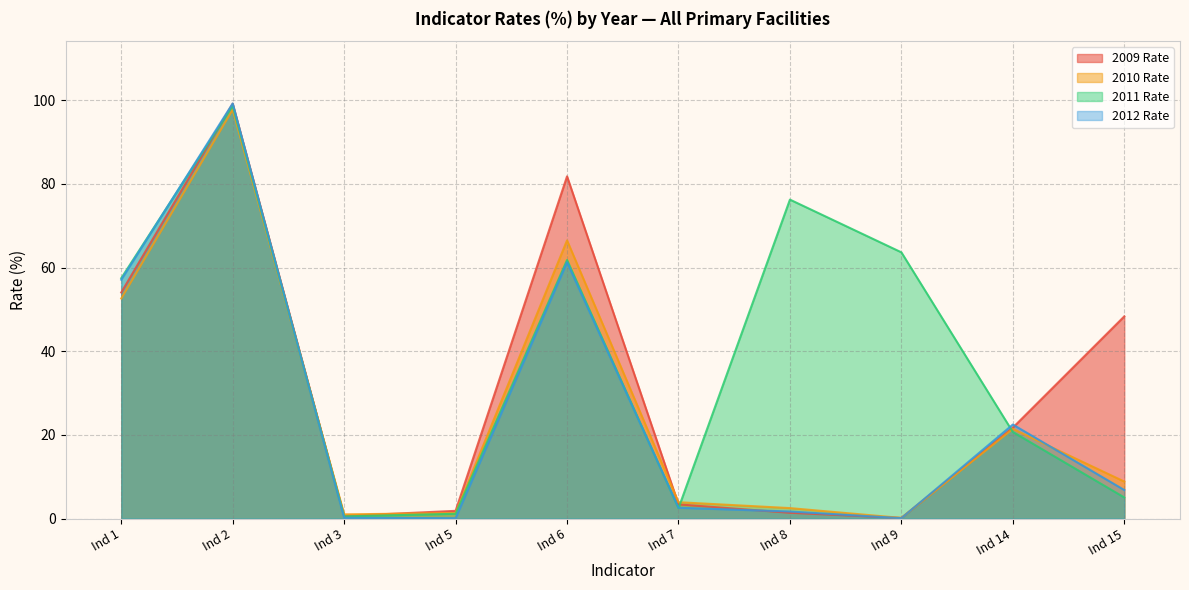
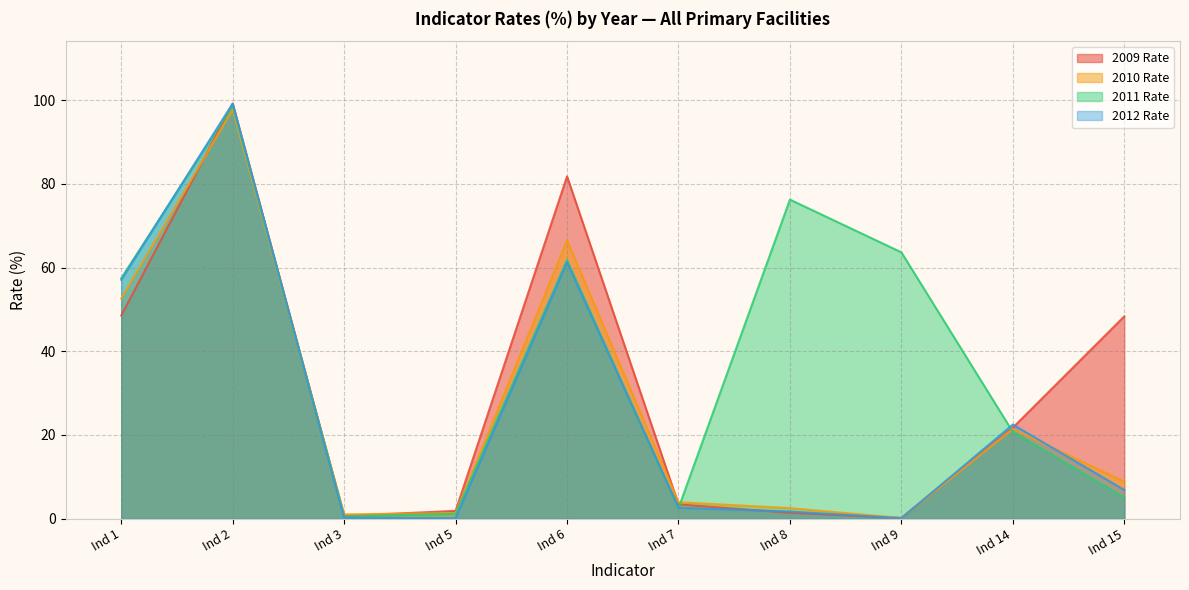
2009 Rate, Ind 1: 54 -> 49
